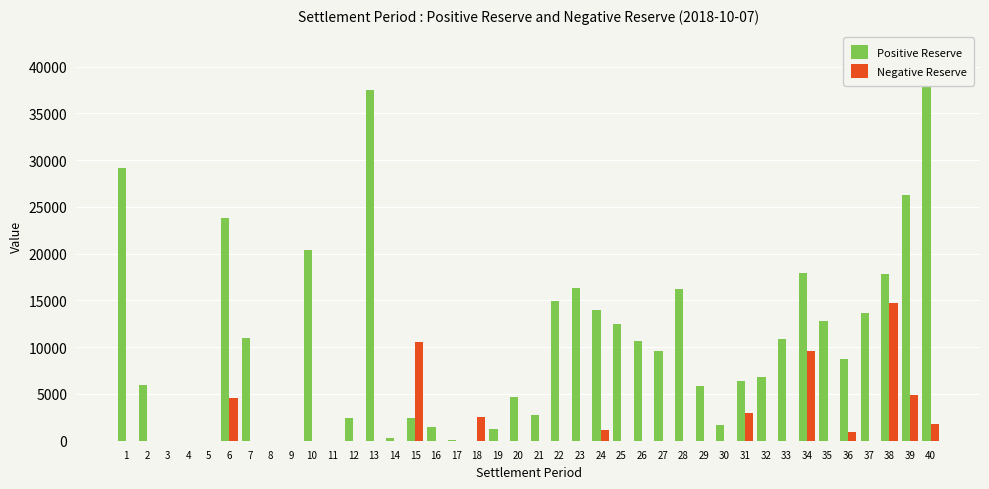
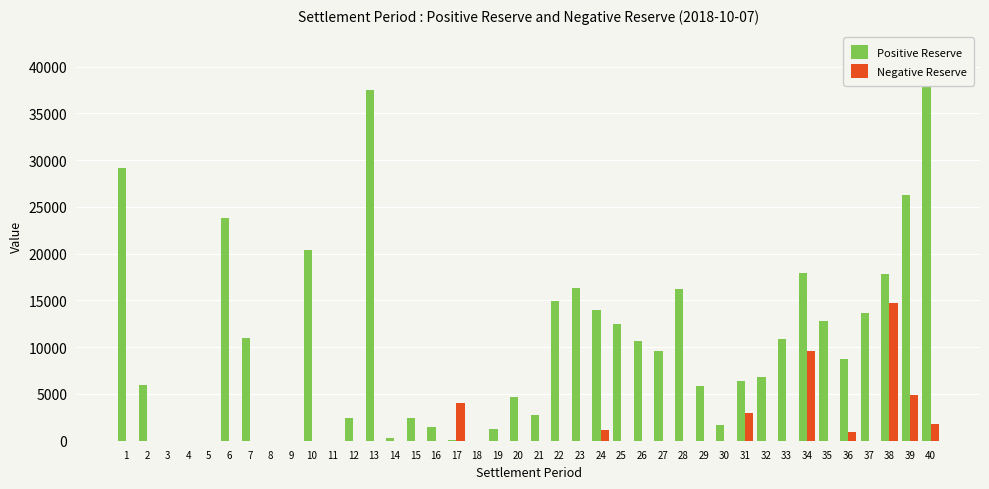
Negative Reserve, 6: 5000 -> 0
Negative Reserve, 15: 11000 -> 0
Negative Reserve, 17: 0 -> 4000
Negative Reserve, 18: 3000 -> 0
